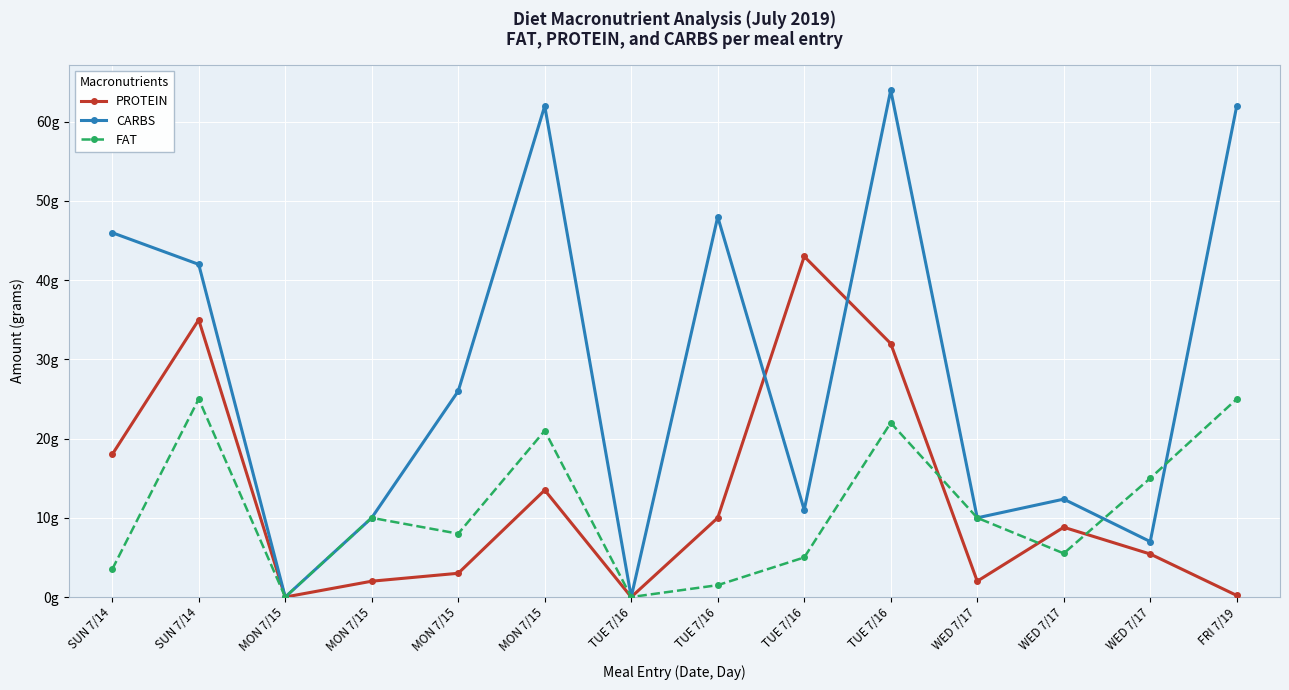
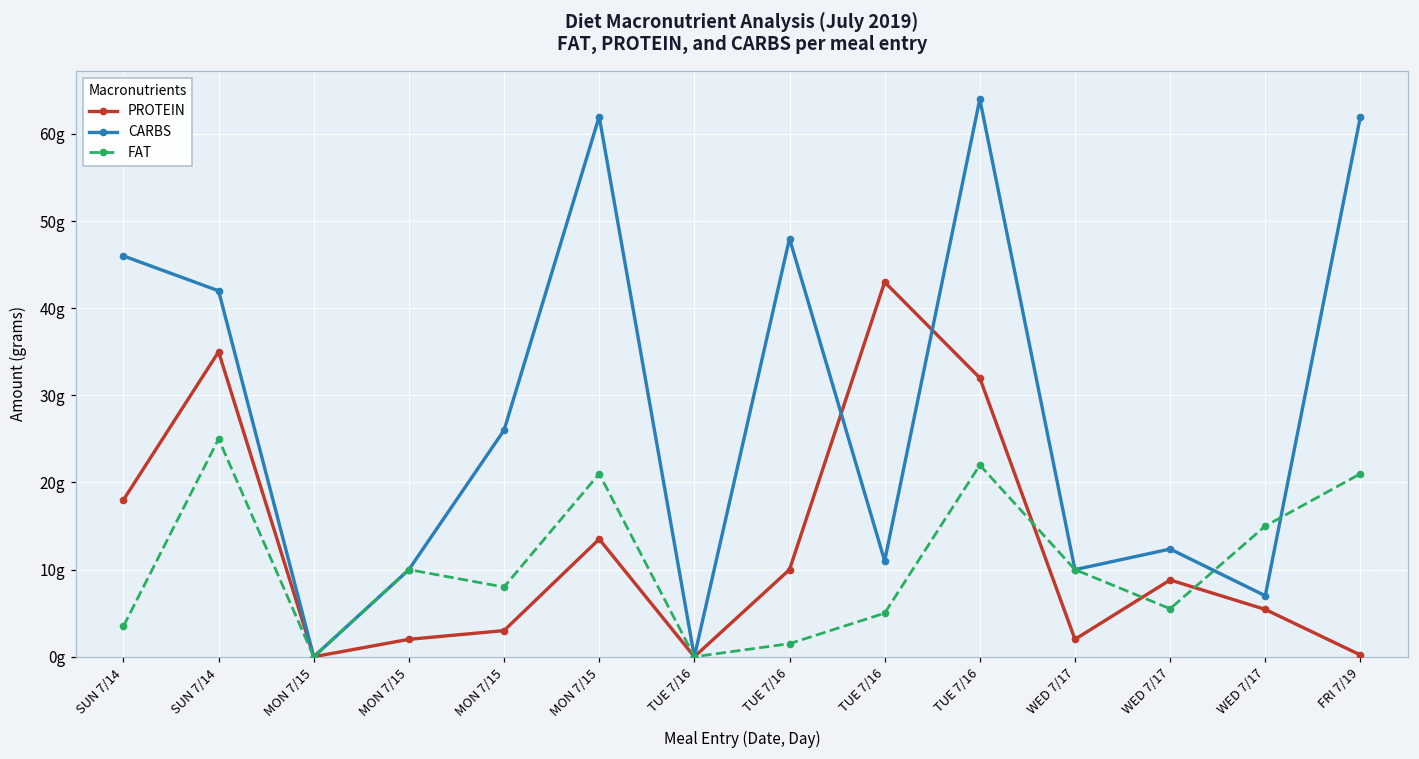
FAT, FRI 7/19: 25g -> 21g
